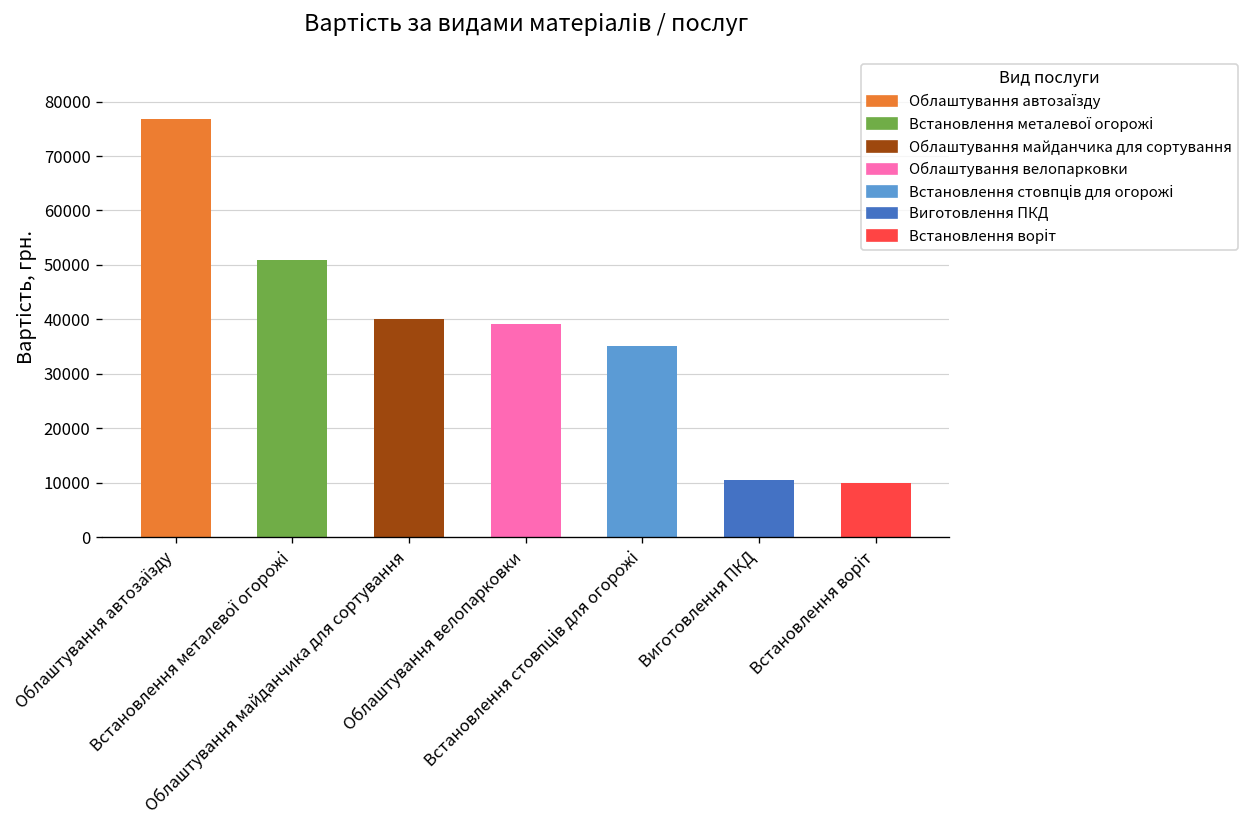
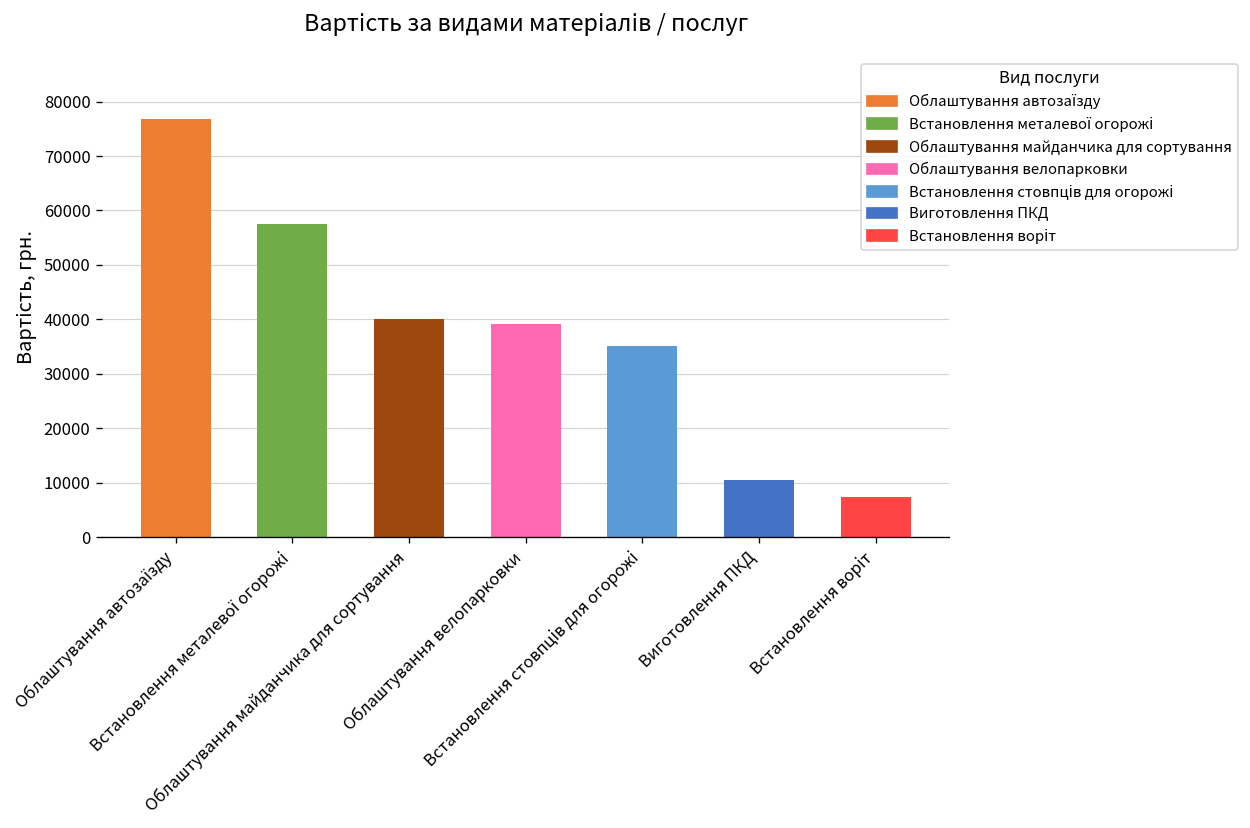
Встановлення металевої огорожі: 51000 -> 57000
Встановлення воріт: 10000 -> 7000
